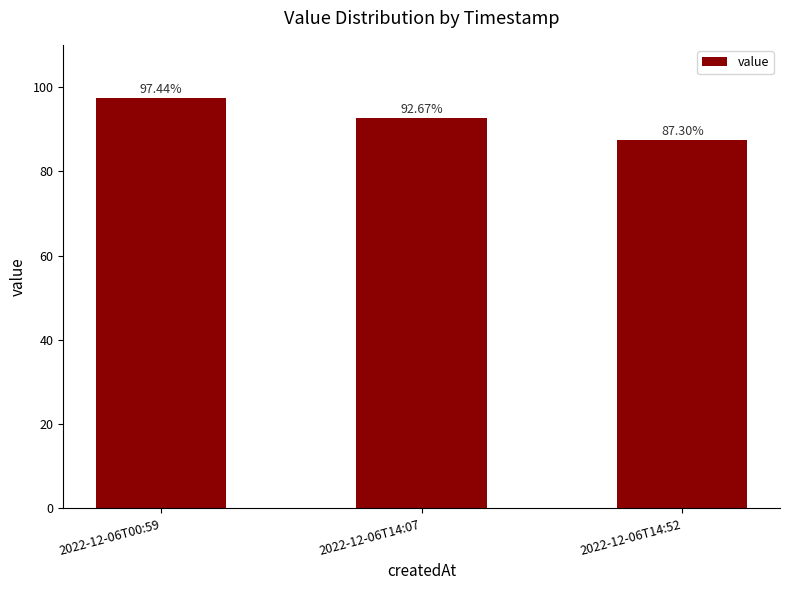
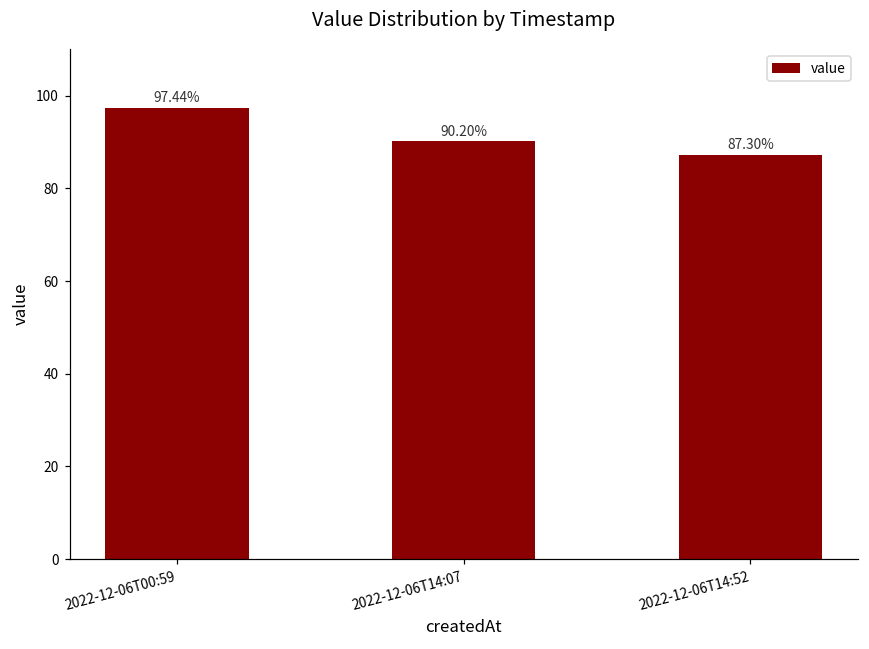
2022-12-06T14:07: 92.67% -> 90.20%
